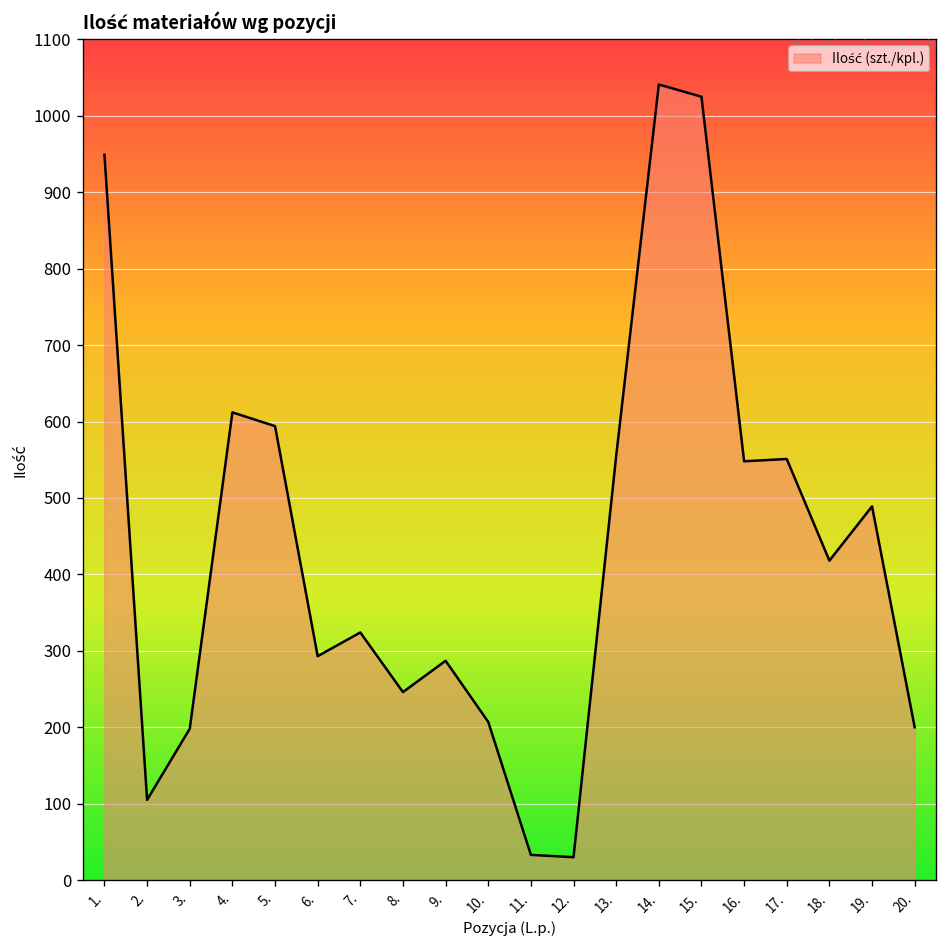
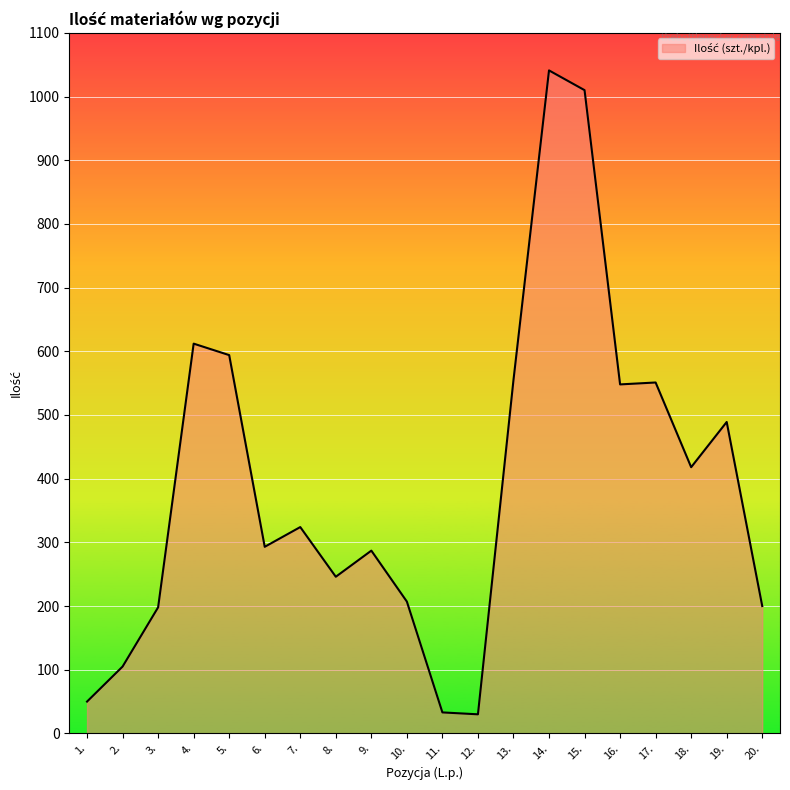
1.: 950 -> 50
15.: 1030 -> 1010
